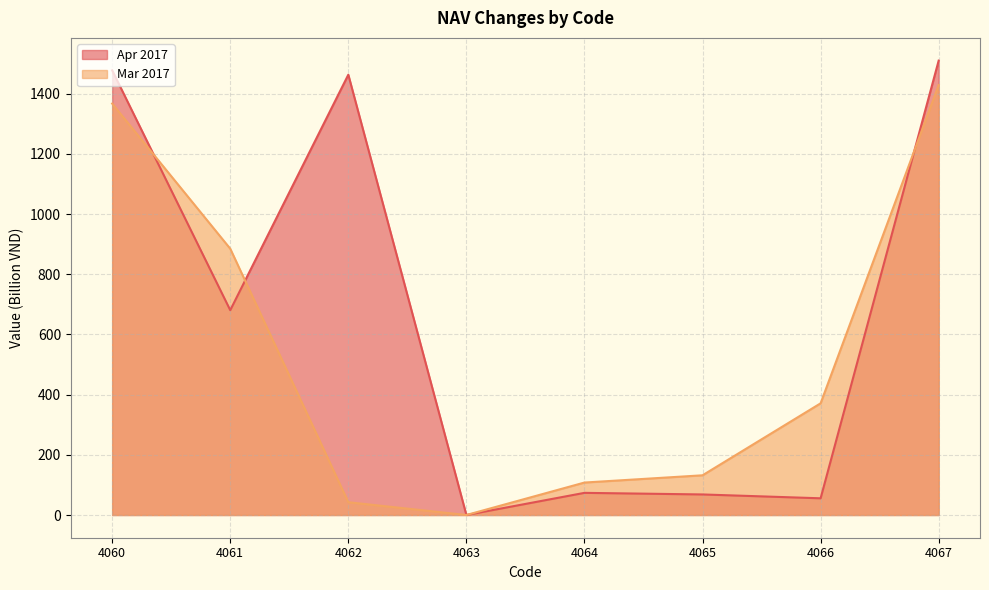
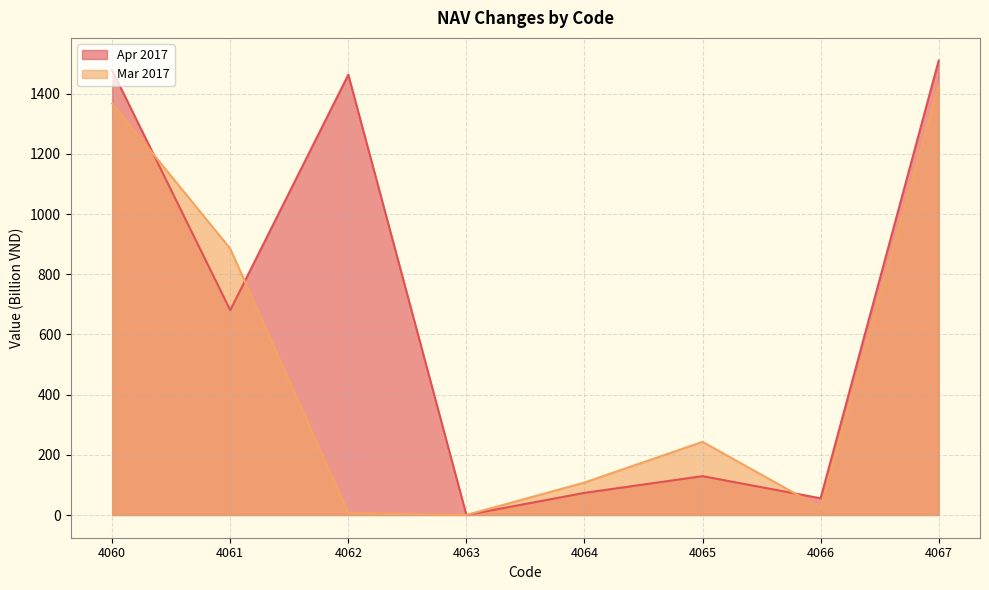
Mar 2017, 4062: 40 -> 10
Apr 2017, 4065: 70 -> 130
Mar 2017, 4065: 130 -> 240
Mar 2017, 4066: 370 -> 20
